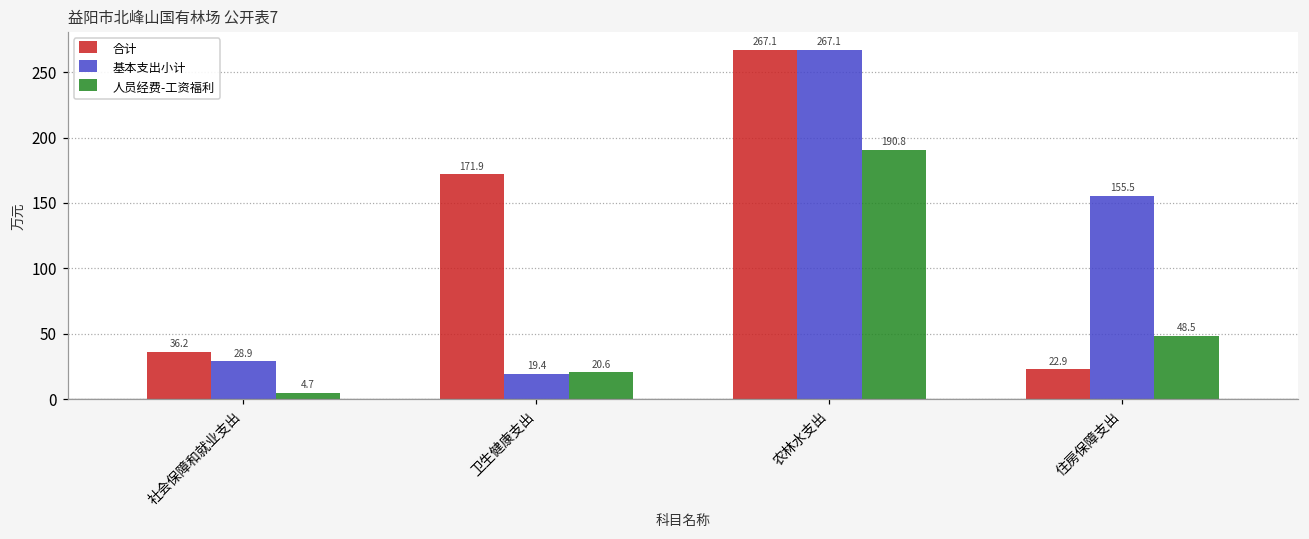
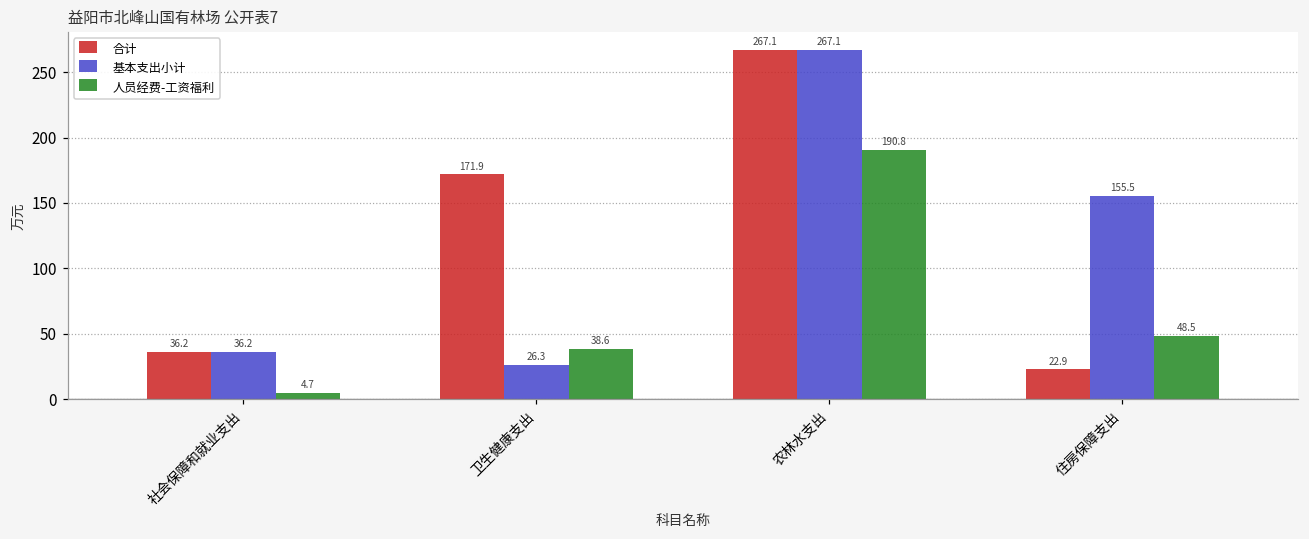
基本支出小计, 社会保障和就业支出: 28.9 -> 36.2
基本支出小计, 卫生健康支出: 19.4 -> 26.3
人员经费-工资福利, 卫生健康支出: 20.6 -> 38.6
